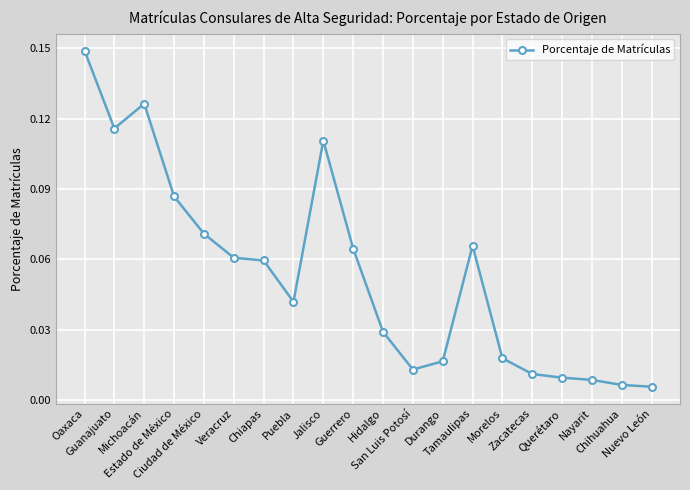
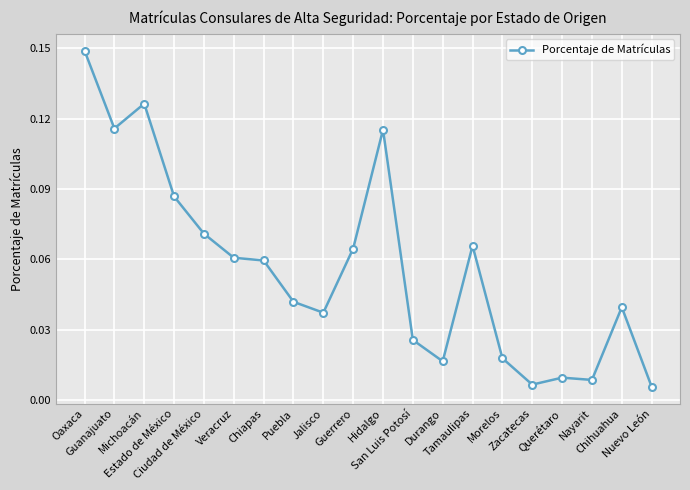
Jalisco: 0.111 -> 0.037
Hidalgo: 0.029 -> 0.115
San Luis Potosí: 0.013 -> 0.026
Zacatecas: 0.011 -> 0.007
Chihuahua: 0.006 -> 0.040
